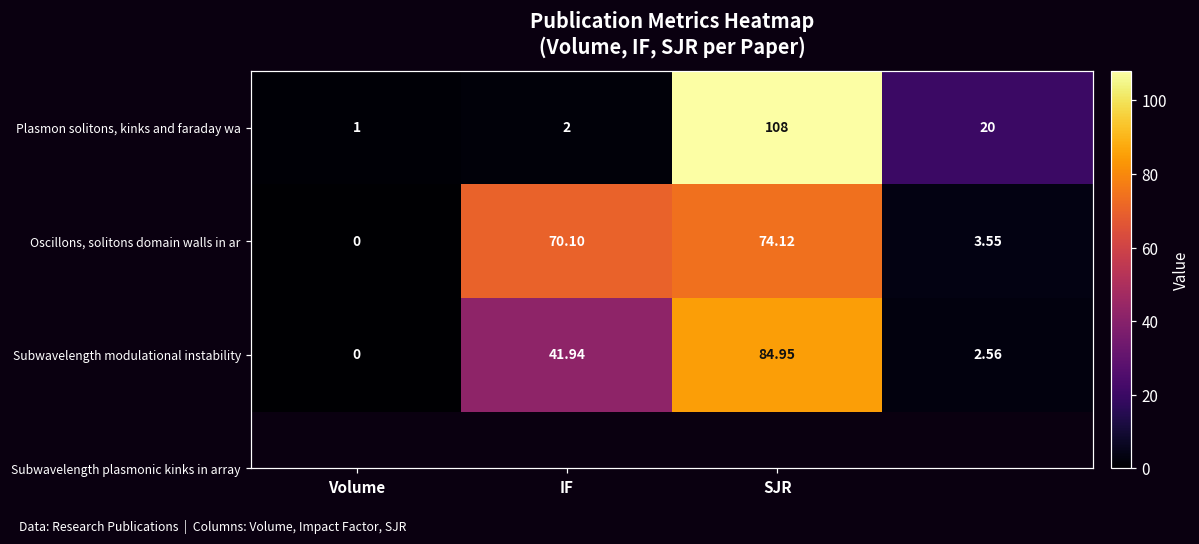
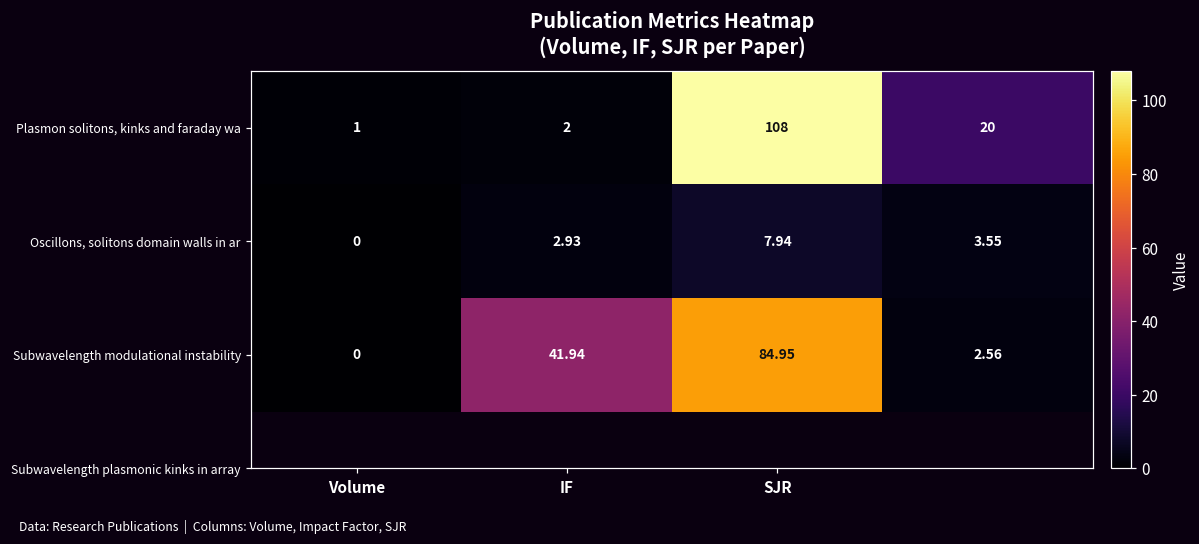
Oscillons, solitons domain walls in ar, IF: 70.10 -> 2.93
Oscillons, solitons domain walls in ar, SJR: 74.12 -> 7.94
